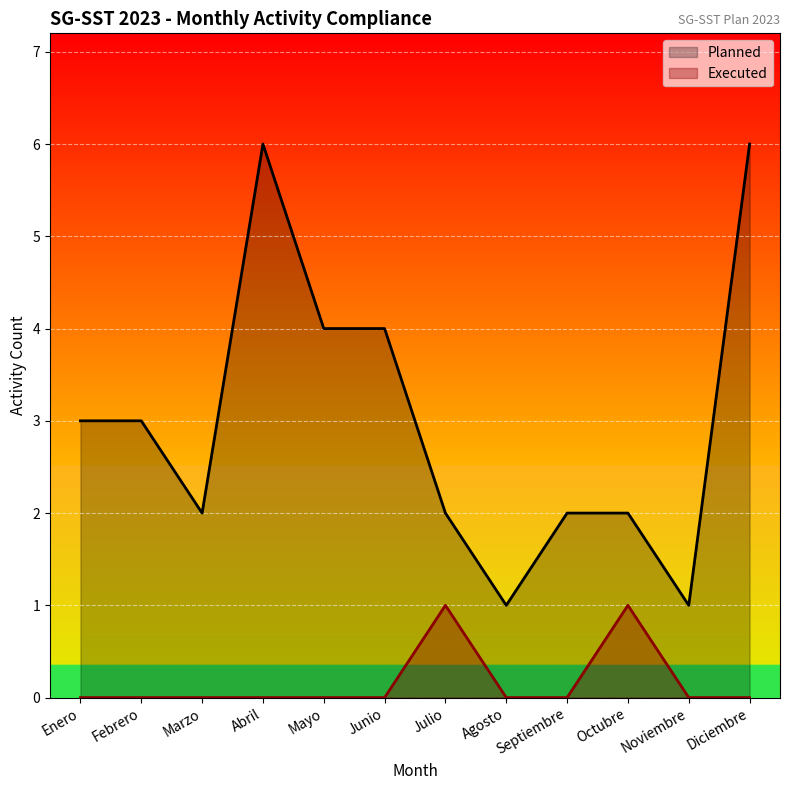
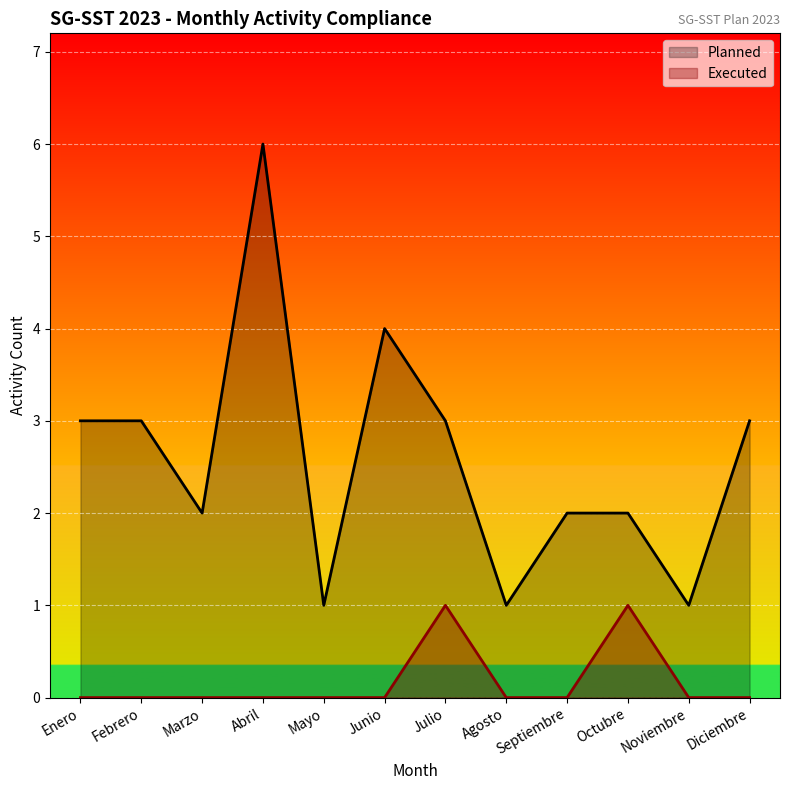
Planned, Mayo: 4 -> 1
Planned, Julio: 2 -> 3
Planned, Diciembre: 6 -> 3
